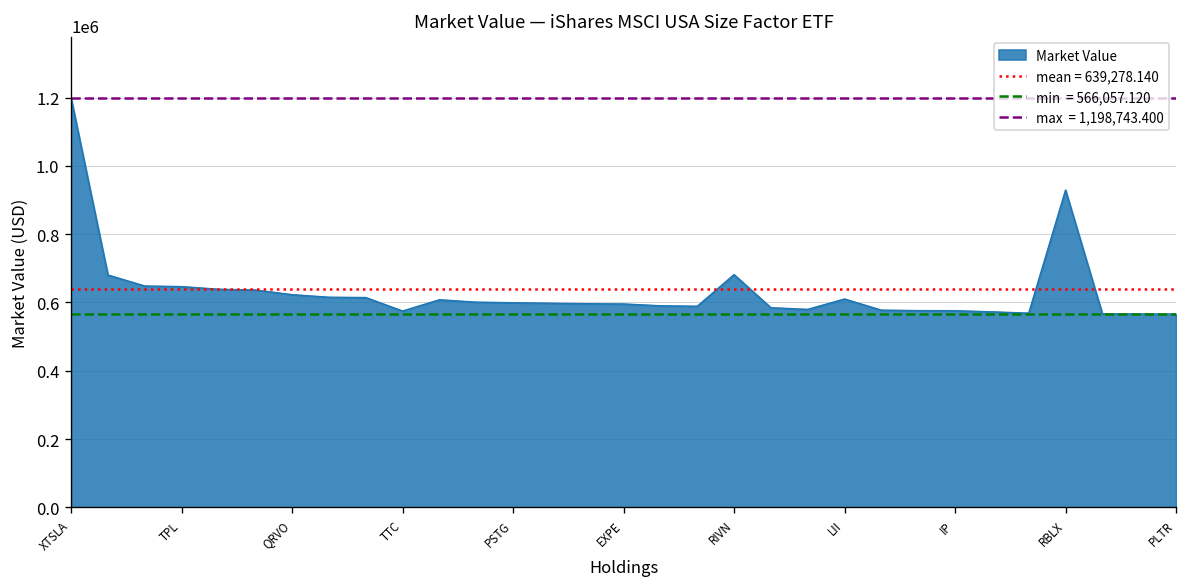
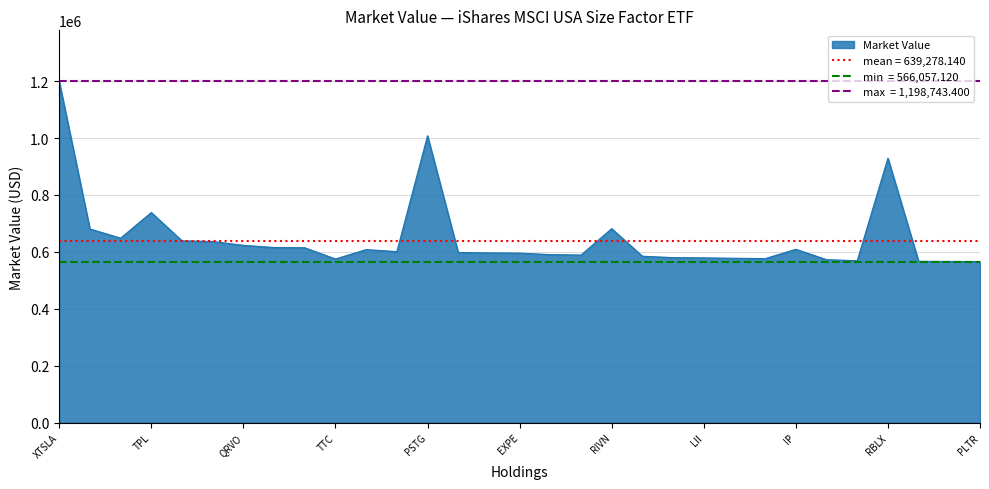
TPL: 650000 -> 740000
PSTG: 600000 -> 1010000
LII: 610000 -> 580000
IP: 580000 -> 610000
